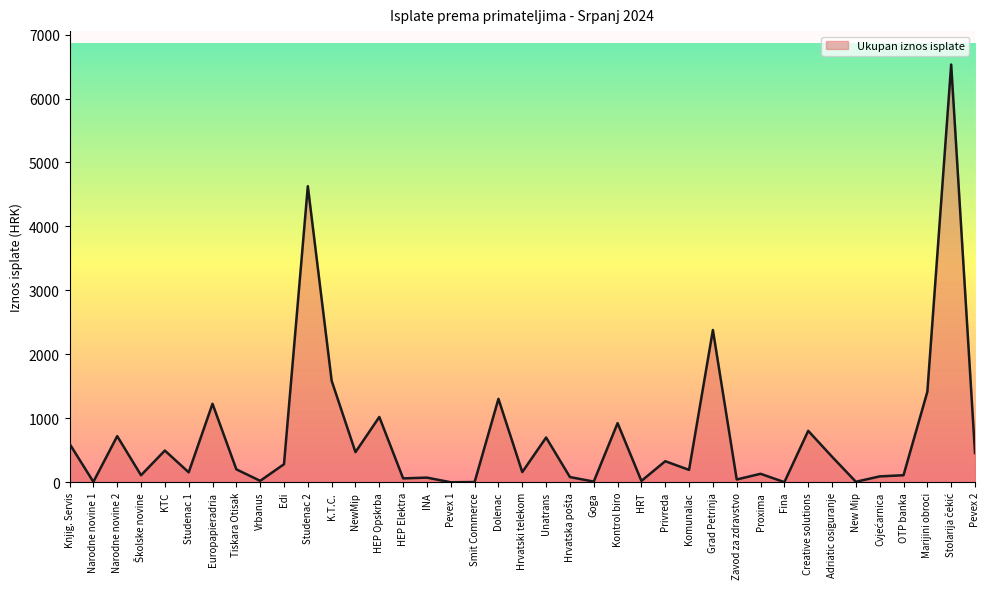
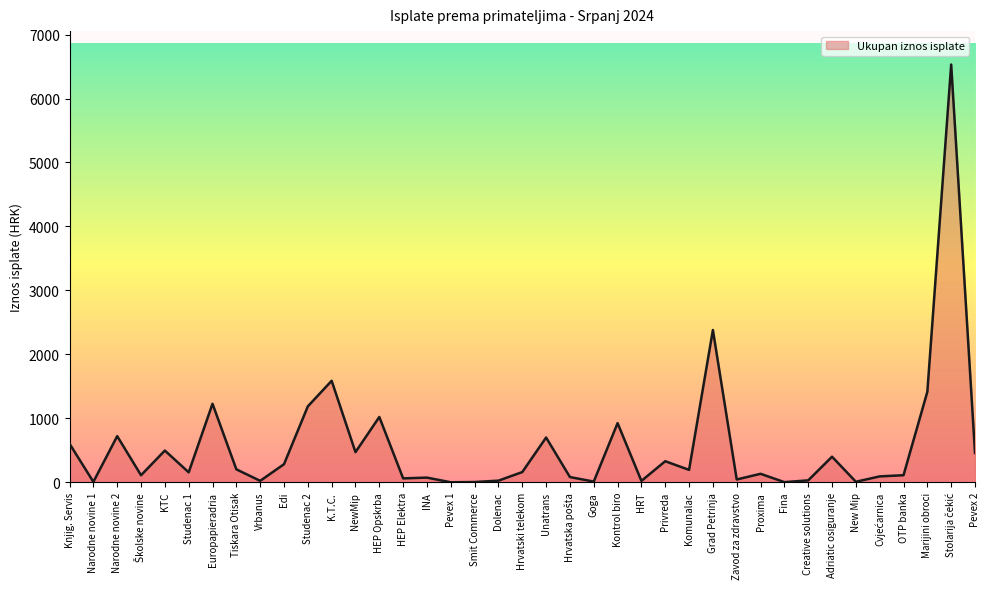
Studenac 2: 4600 -> 1200
Dolenac: 1300 -> 0
Creative solutions: 800 -> 0
